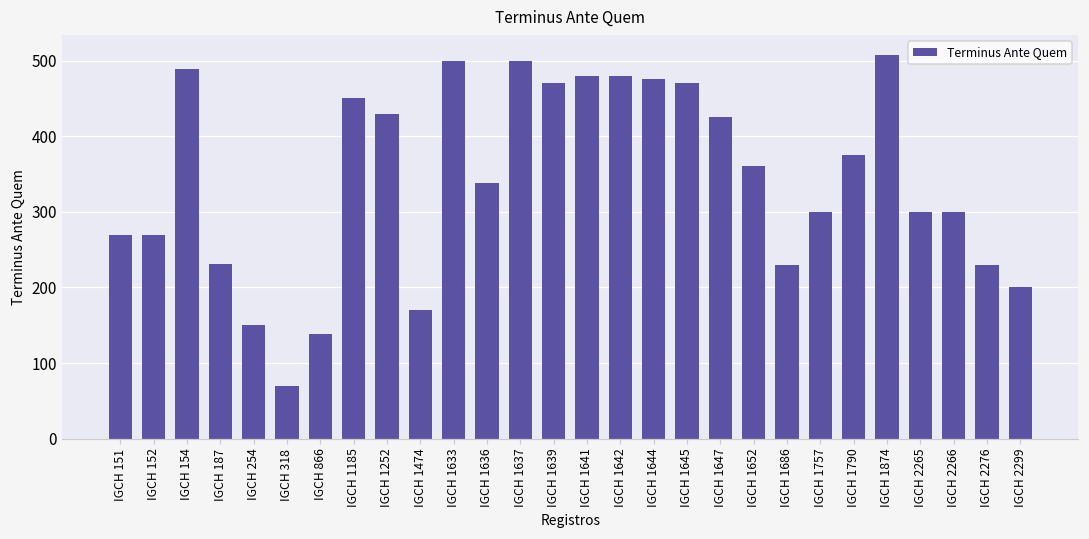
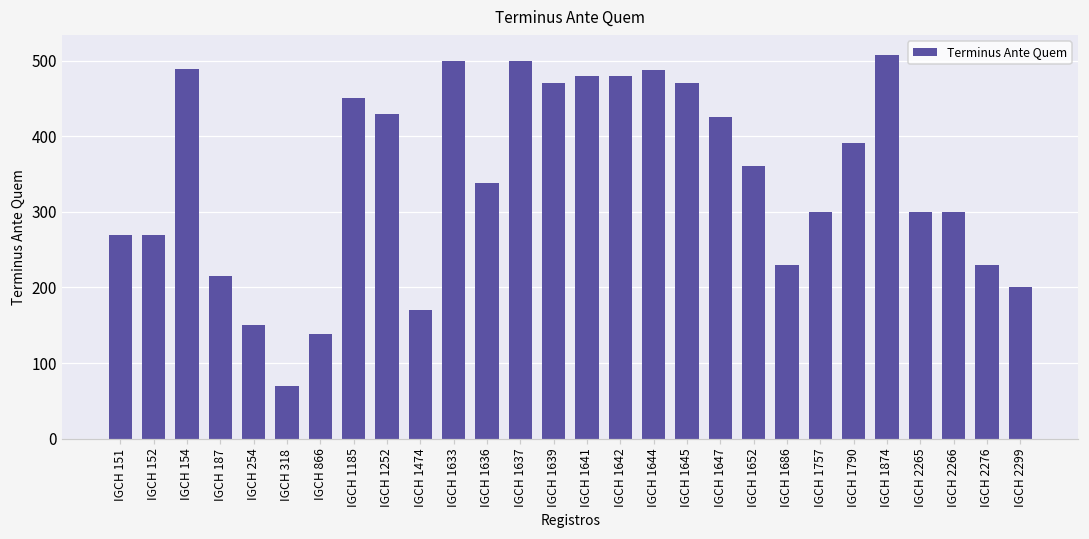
IGCH 187: 230 -> 220
IGCH 1644: 480 -> 490
IGCH 1790: 380 -> 390
